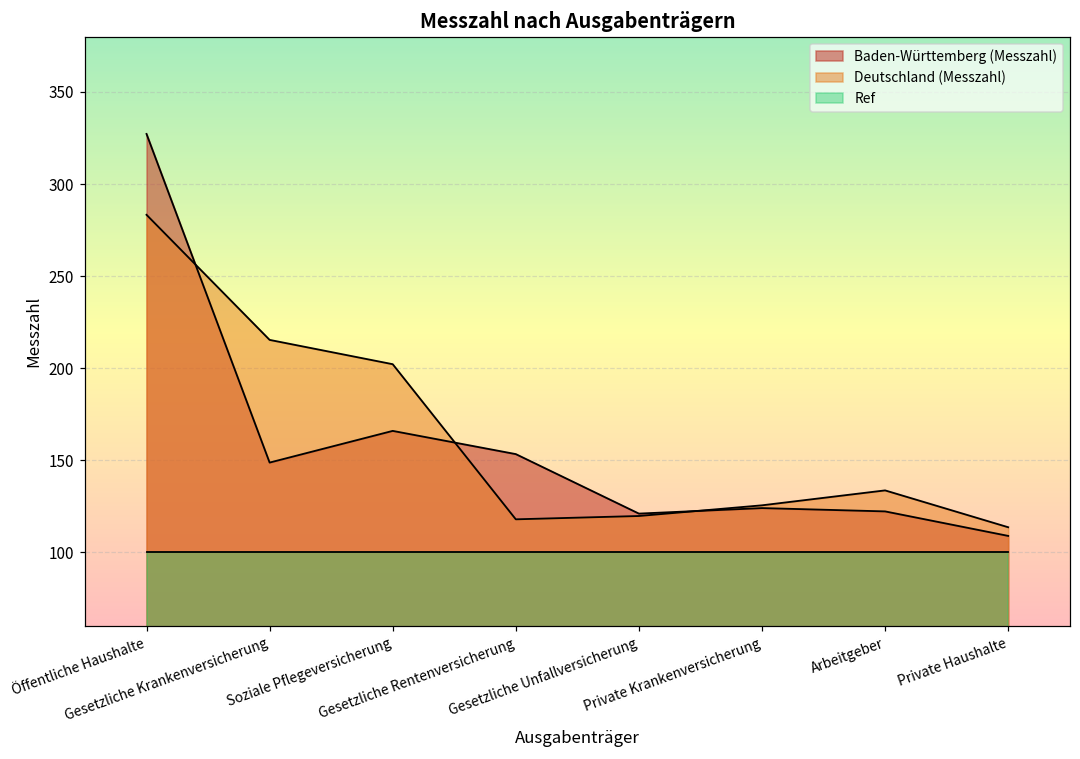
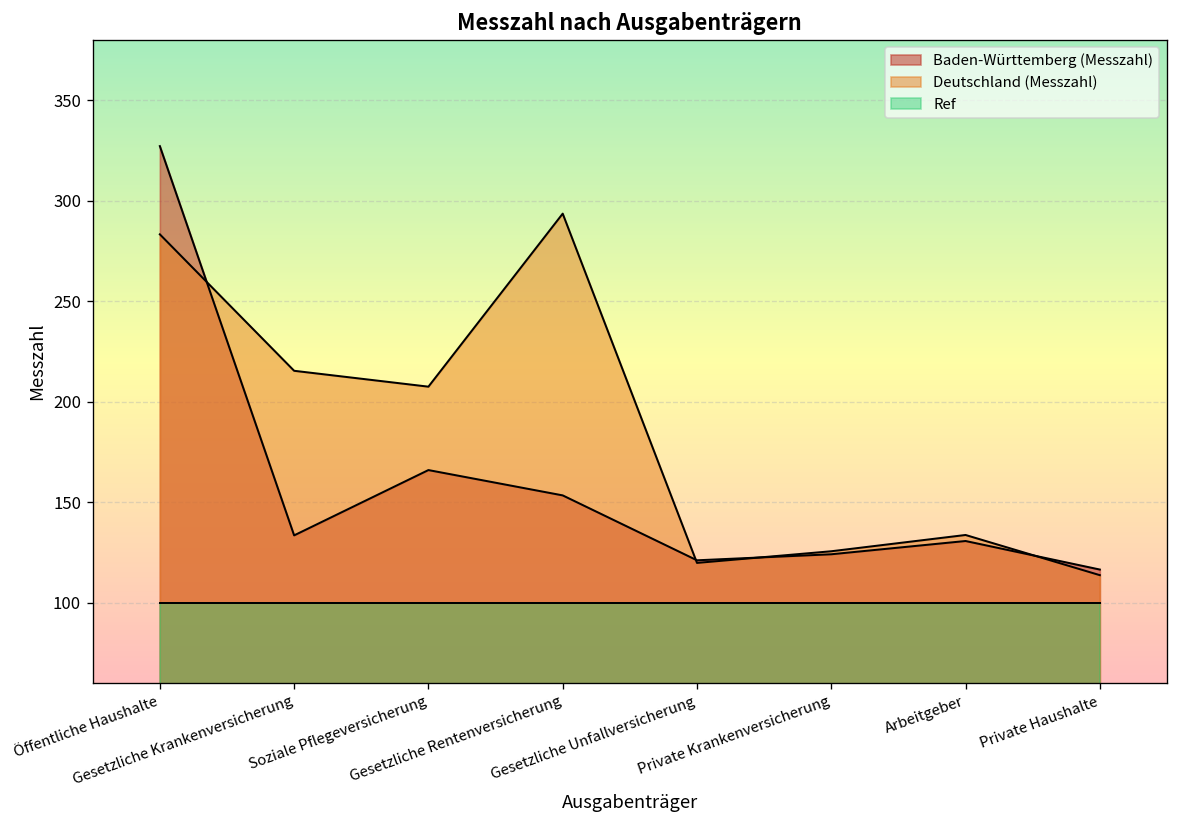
Baden-Württemberg (Messzahl), Gesetzliche Krankenversicherung: 149 -> 134
Deutschland (Messzahl), Soziale Pflegeversicherung: 202 -> 208
Deutschland (Messzahl), Gesetzliche Rentenversicherung: 118 -> 294
Baden-Württemberg (Messzahl), Arbeitgeber: 122 -> 131
Baden-Württemberg (Messzahl), Private Haushalte: 109 -> 117
